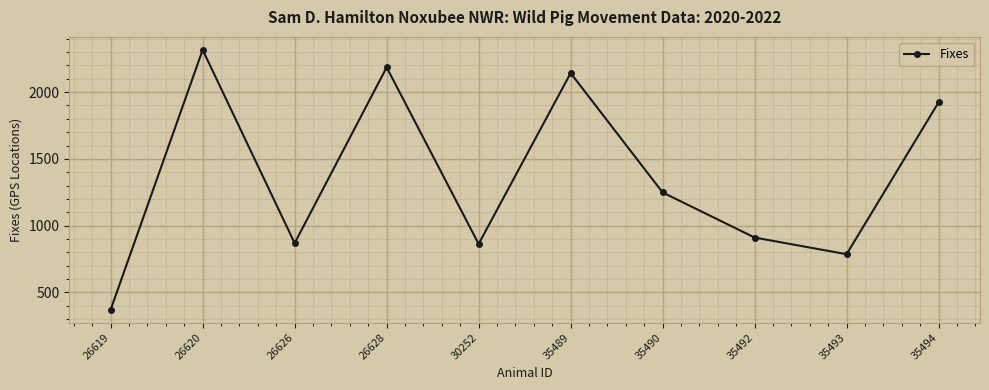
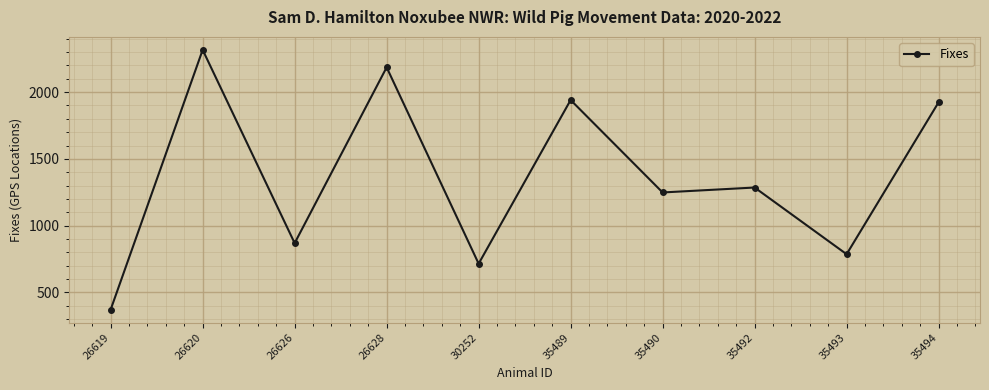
30252: 860 -> 710
35489: 2140 -> 1940
35492: 910 -> 1290
